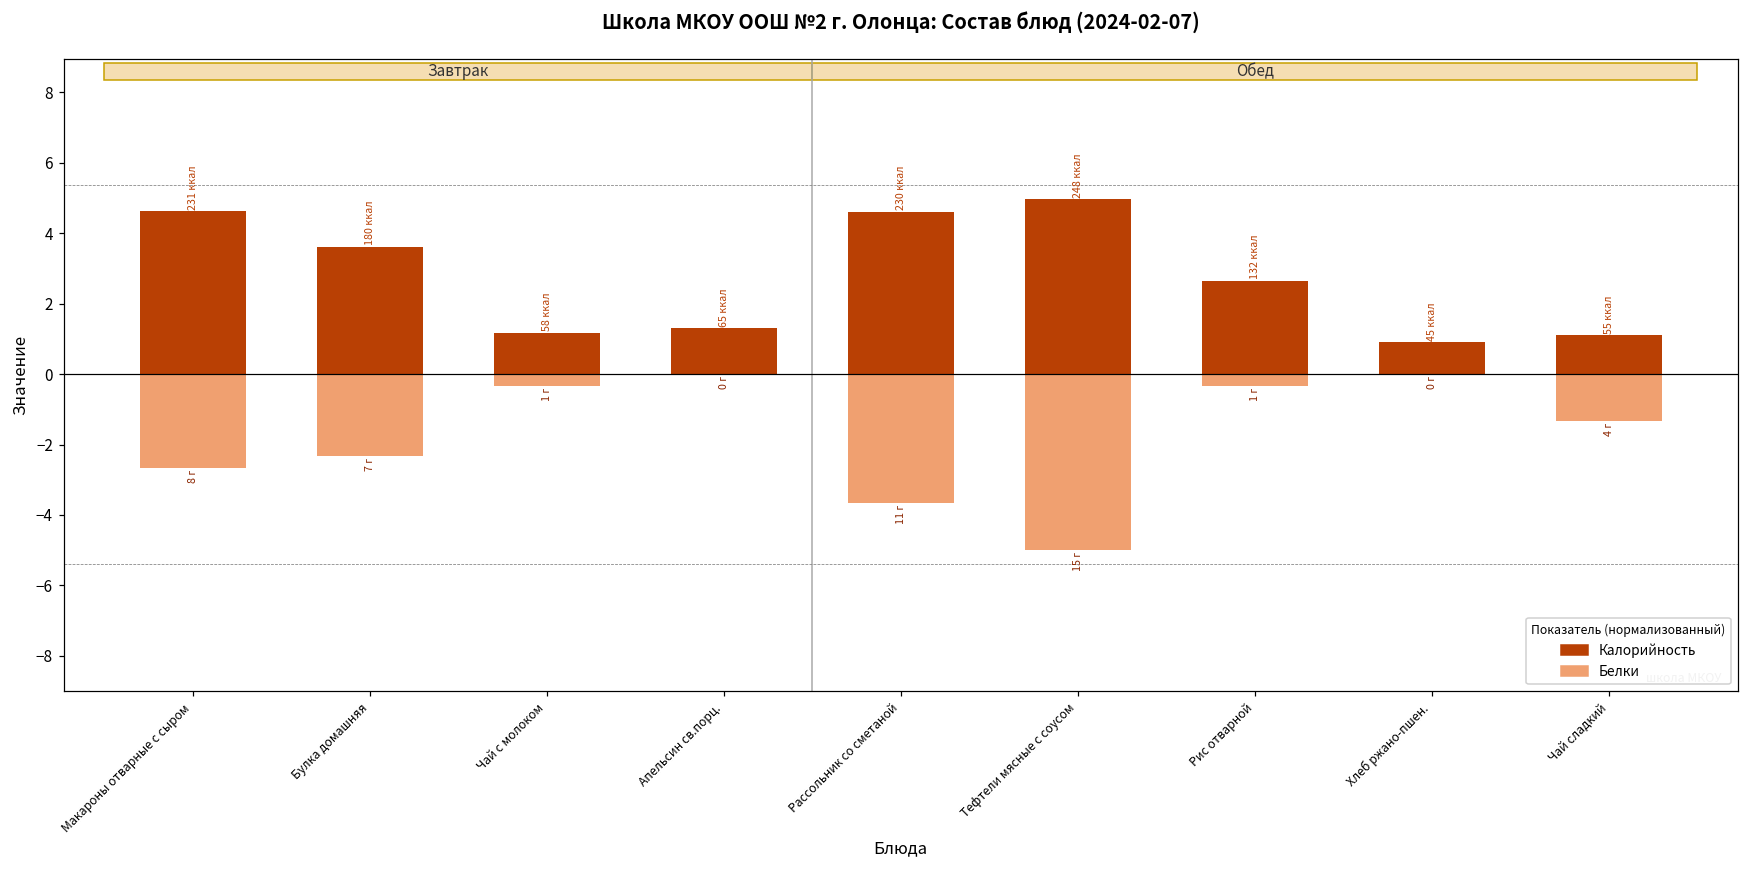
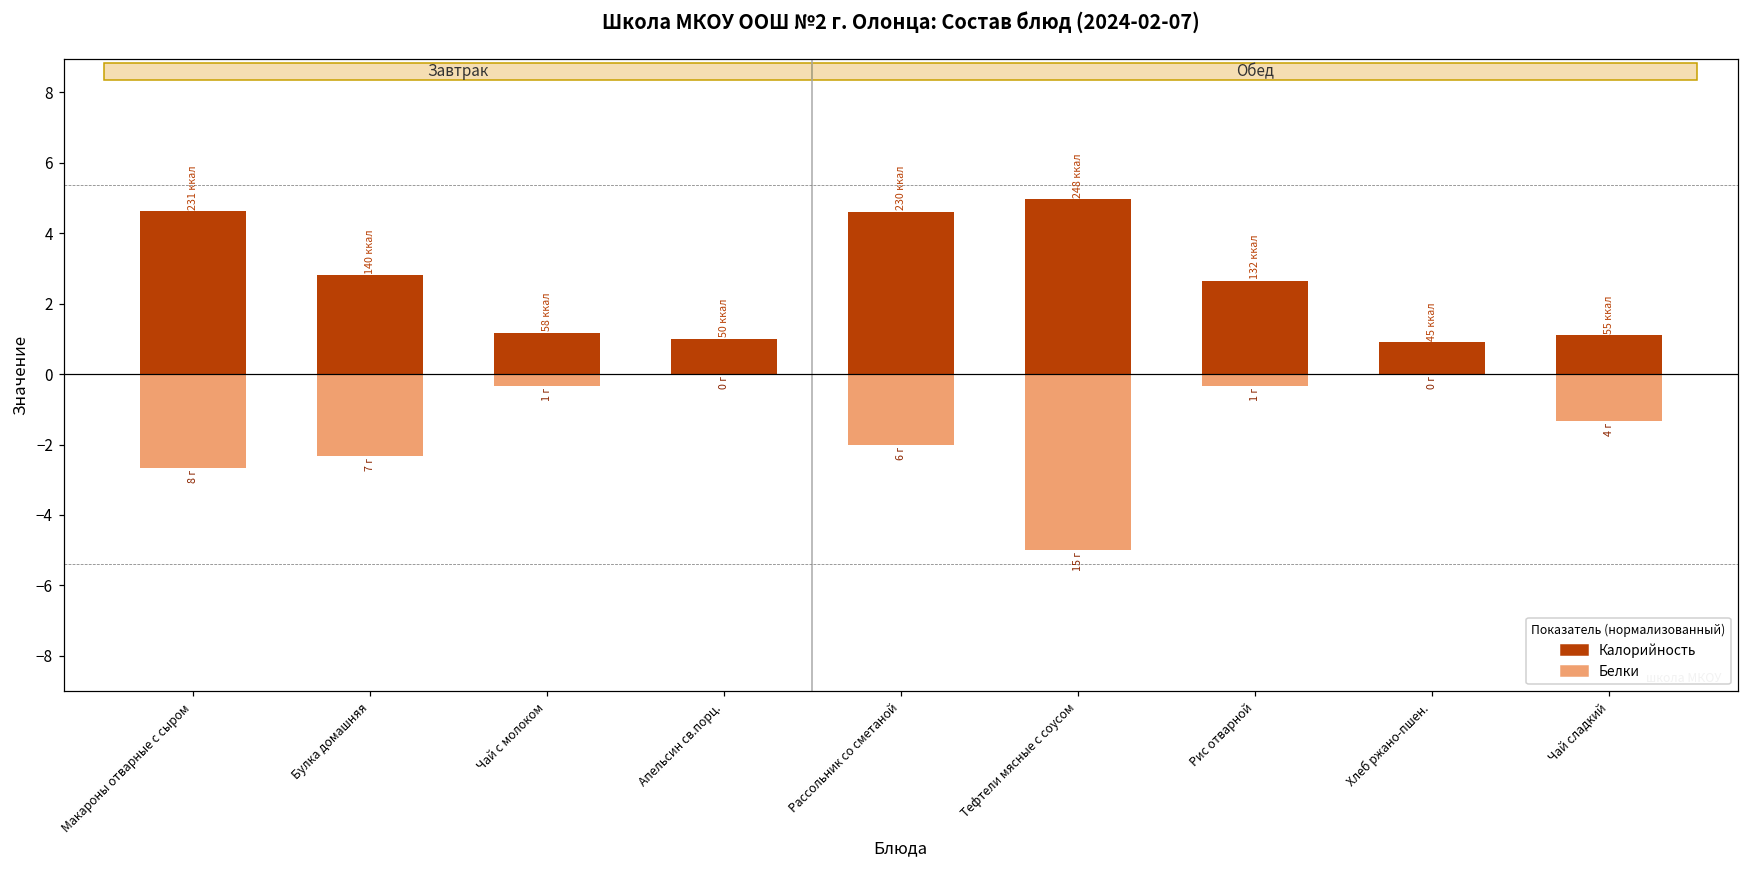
Калорийность, Булка домашняя: 180 -> 140
Калорийность, Апельсин св.порц.: 65 -> 50
Белки, Рассольник со сметаной: 11 -> 6
